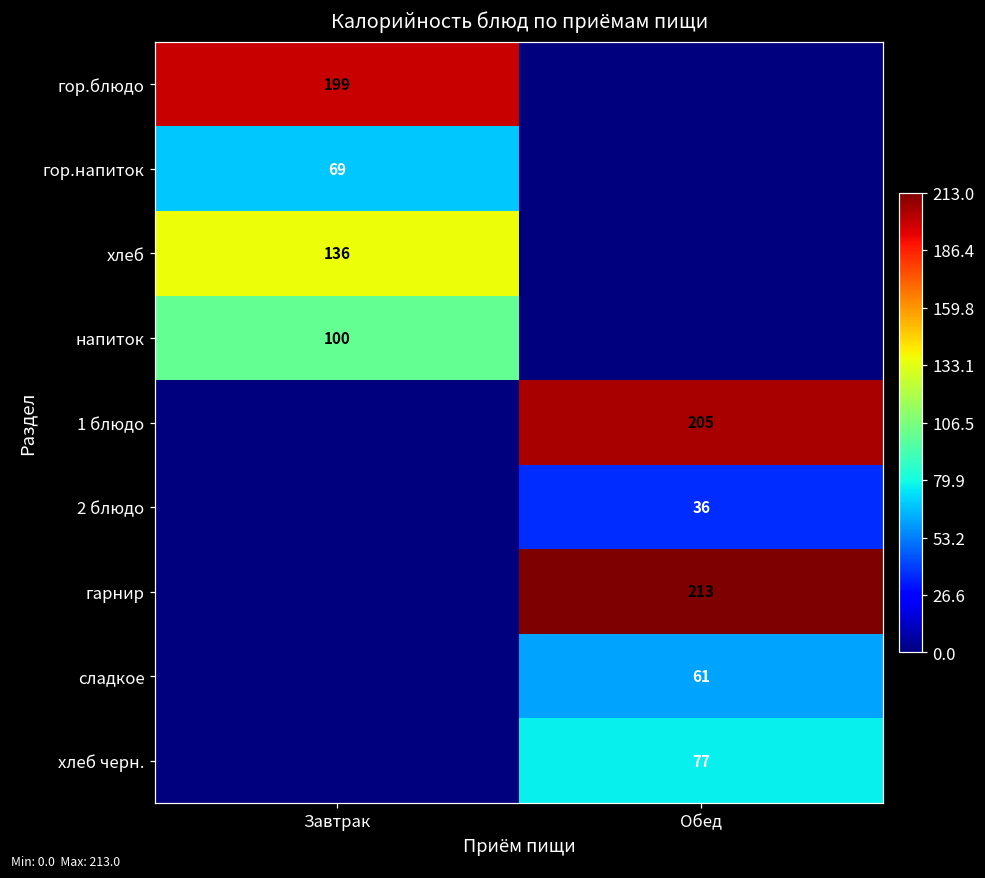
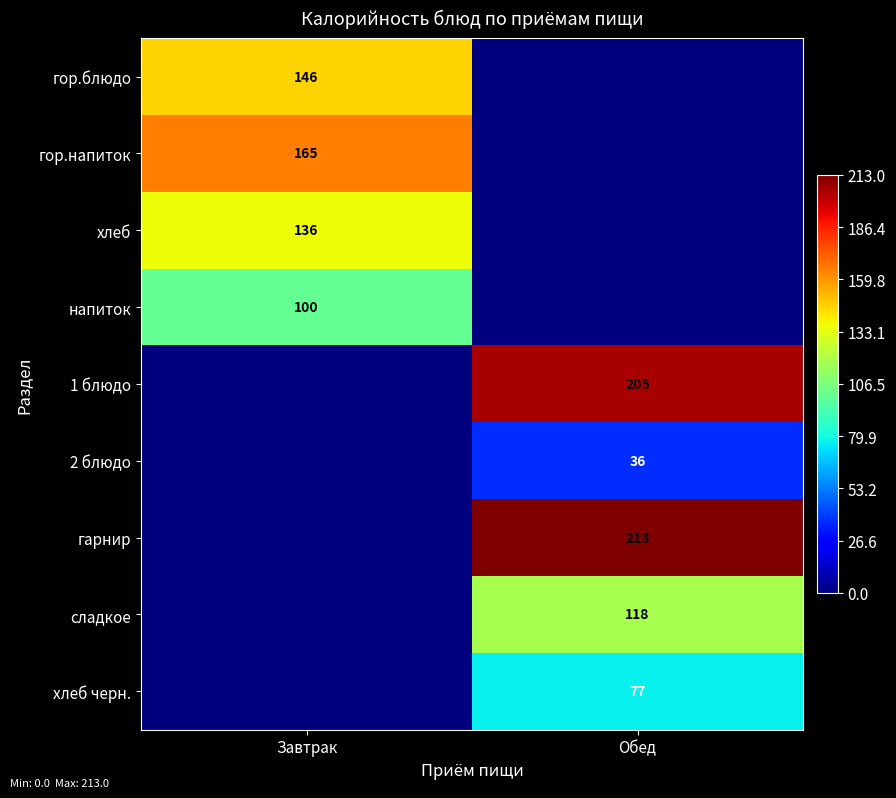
гор.блюдо, Завтрак: 199 -> 146
гор.напиток, Завтрак: 69 -> 165
сладкое, Обед: 61 -> 118
